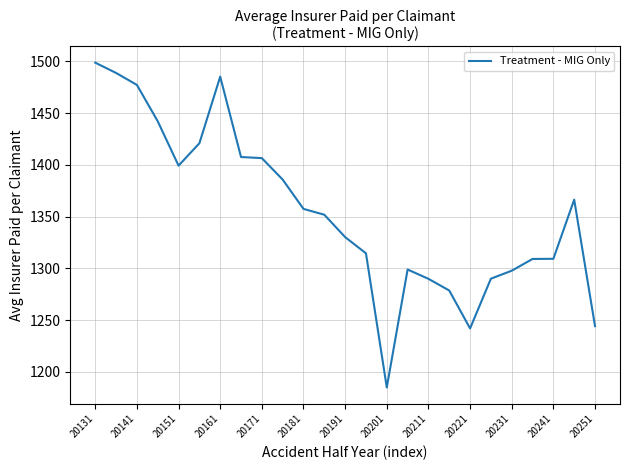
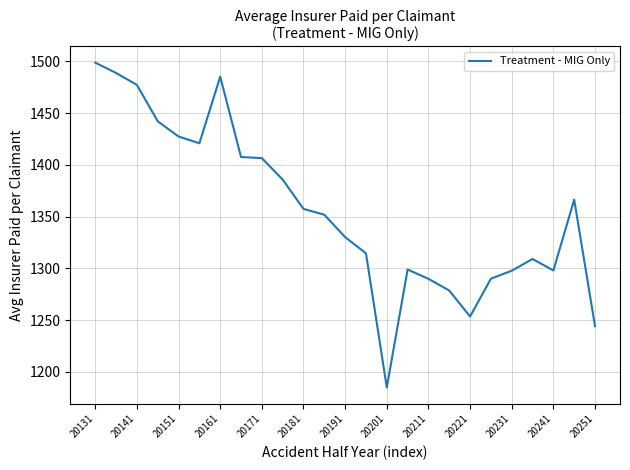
20151: 1399 -> 1427
20221: 1242 -> 1253
20241: 1309 -> 1298
